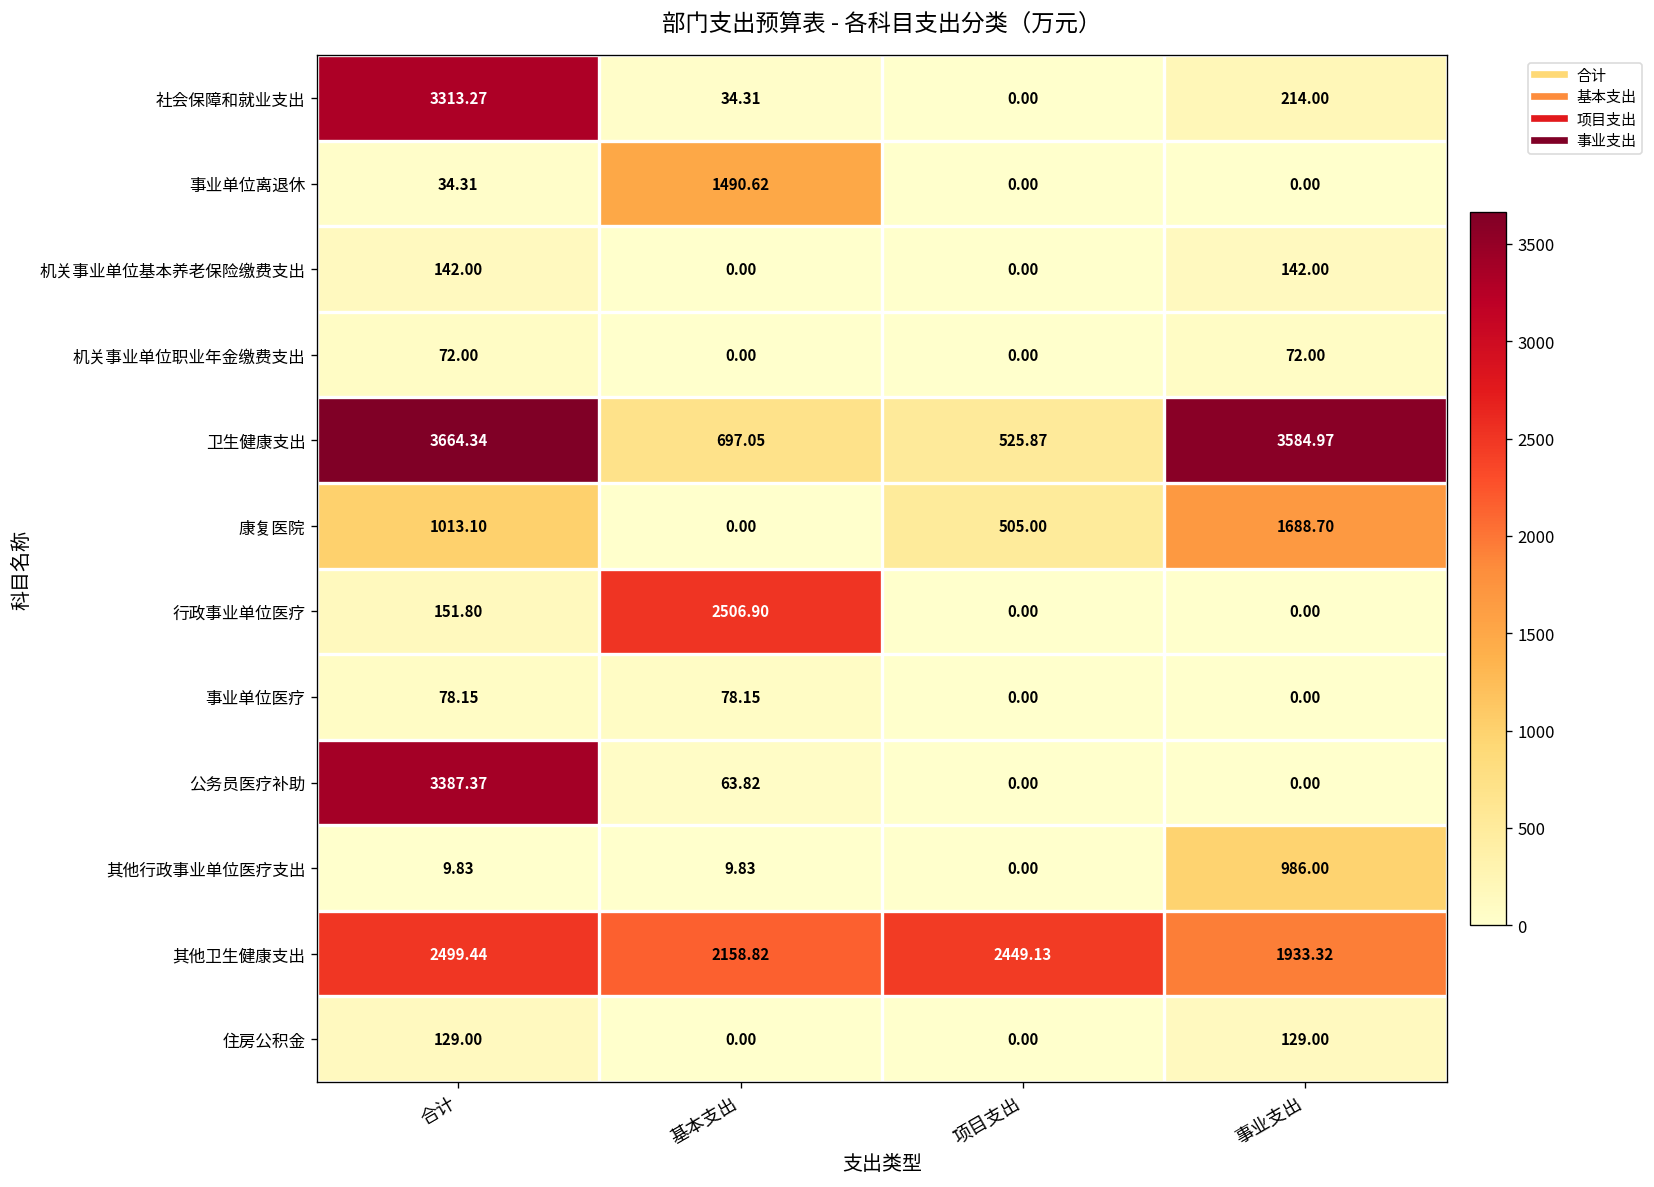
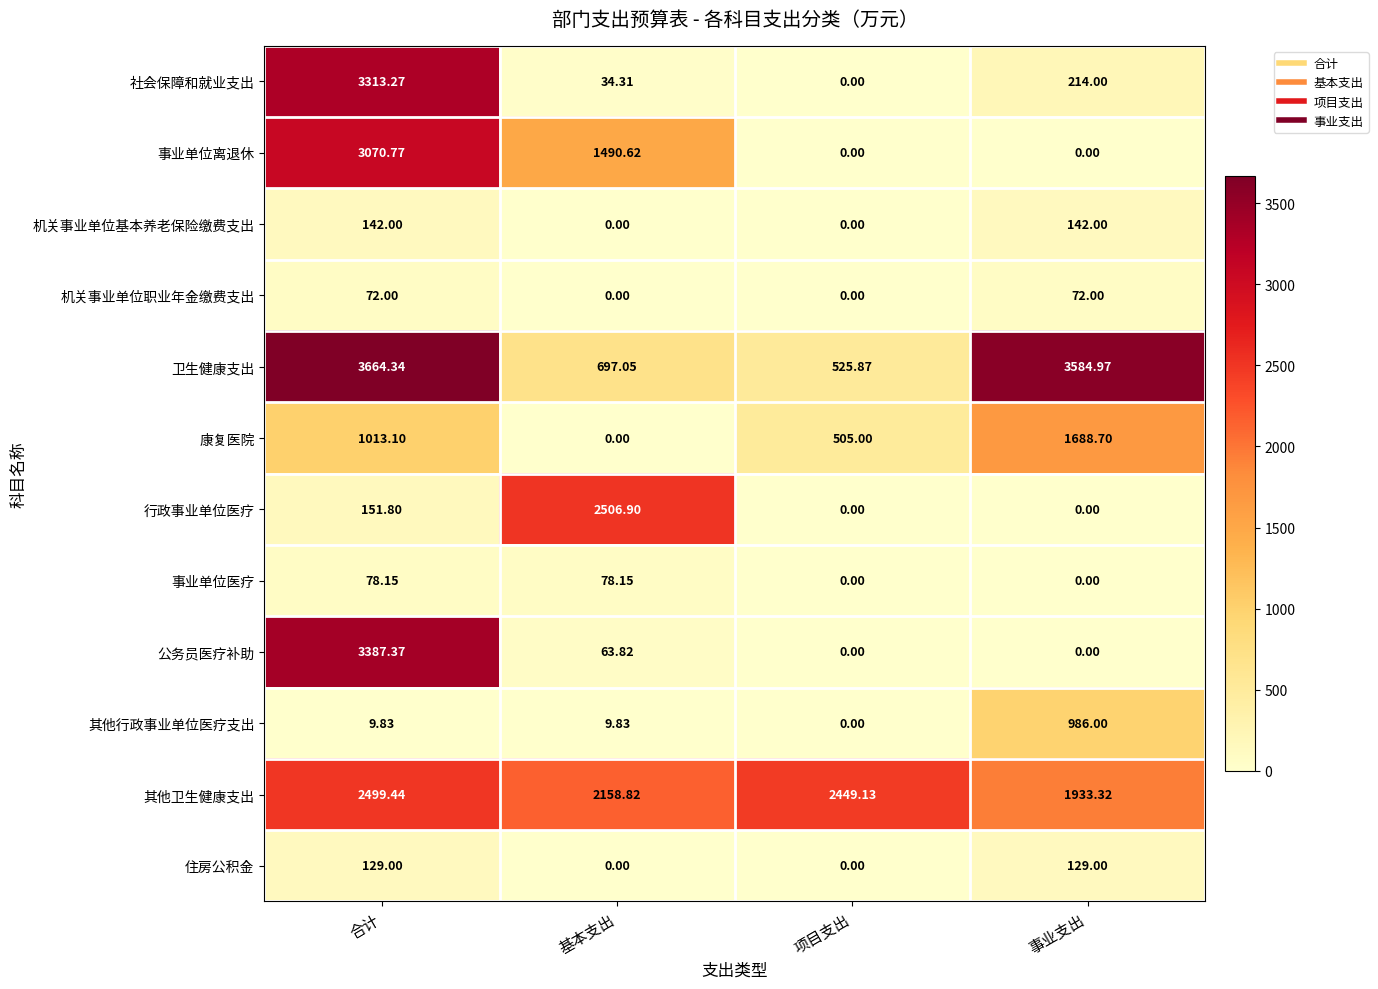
事业单位离退休, 合计: 34.31 -> 3070.77
